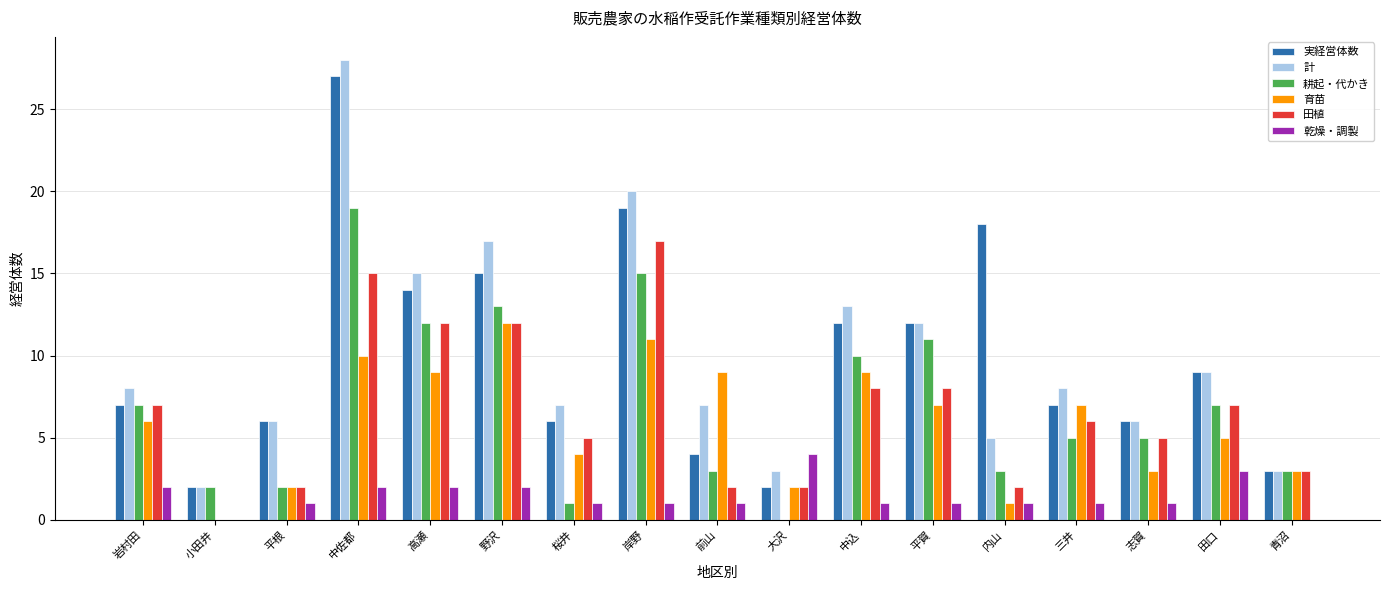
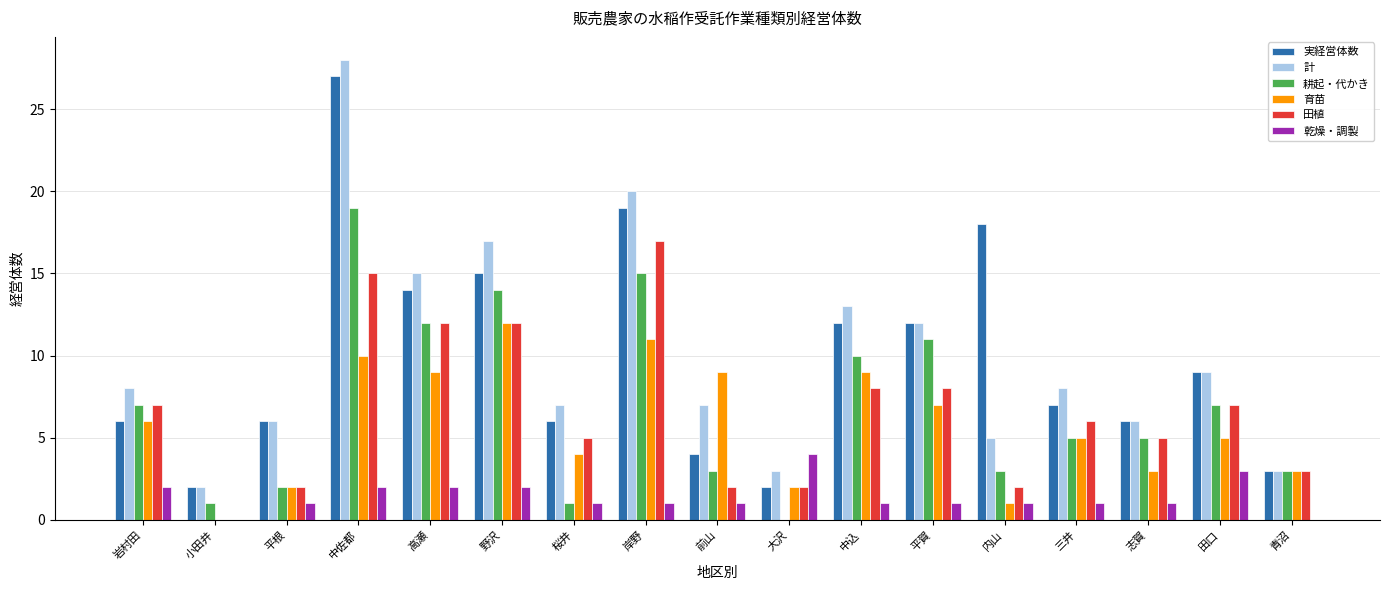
実経営体数, 岩村田: 7 -> 6
耕起・代かき, 小田井: 2 -> 1
耕起・代かき, 野沢: 13 -> 14
育苗, 三井: 7 -> 5
